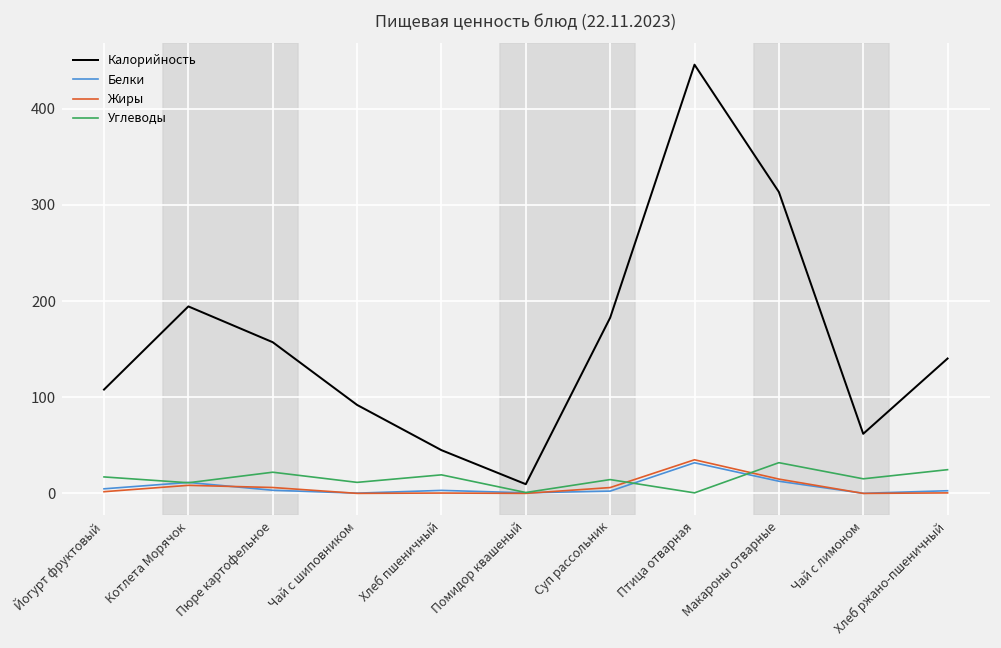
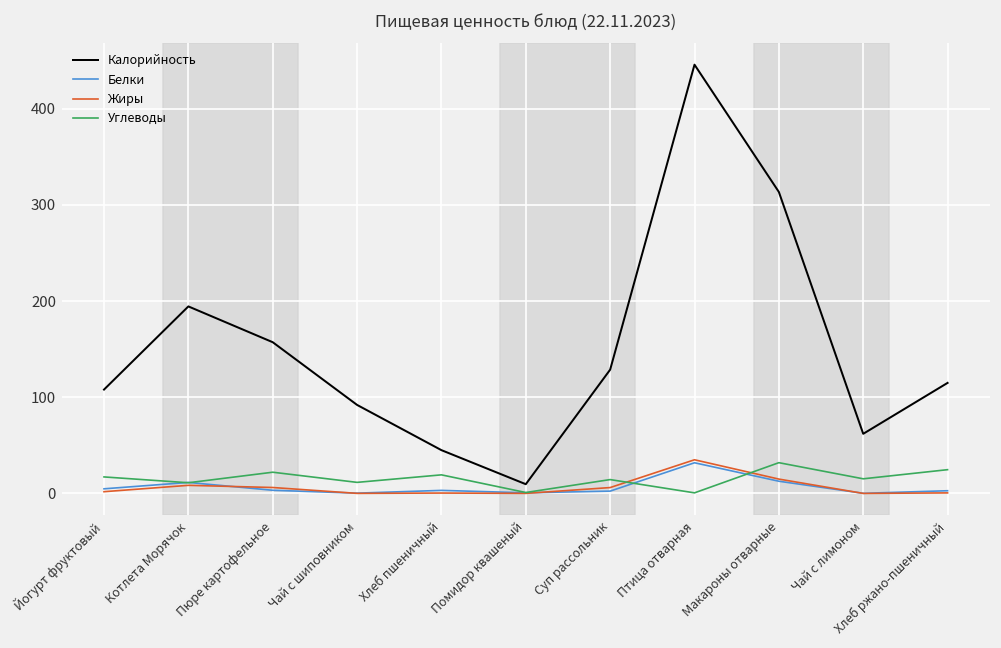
Калорийность, Суп рассольник: 180 -> 130
Калорийность, Хлеб ржано-пшеничный: 140 -> 110
